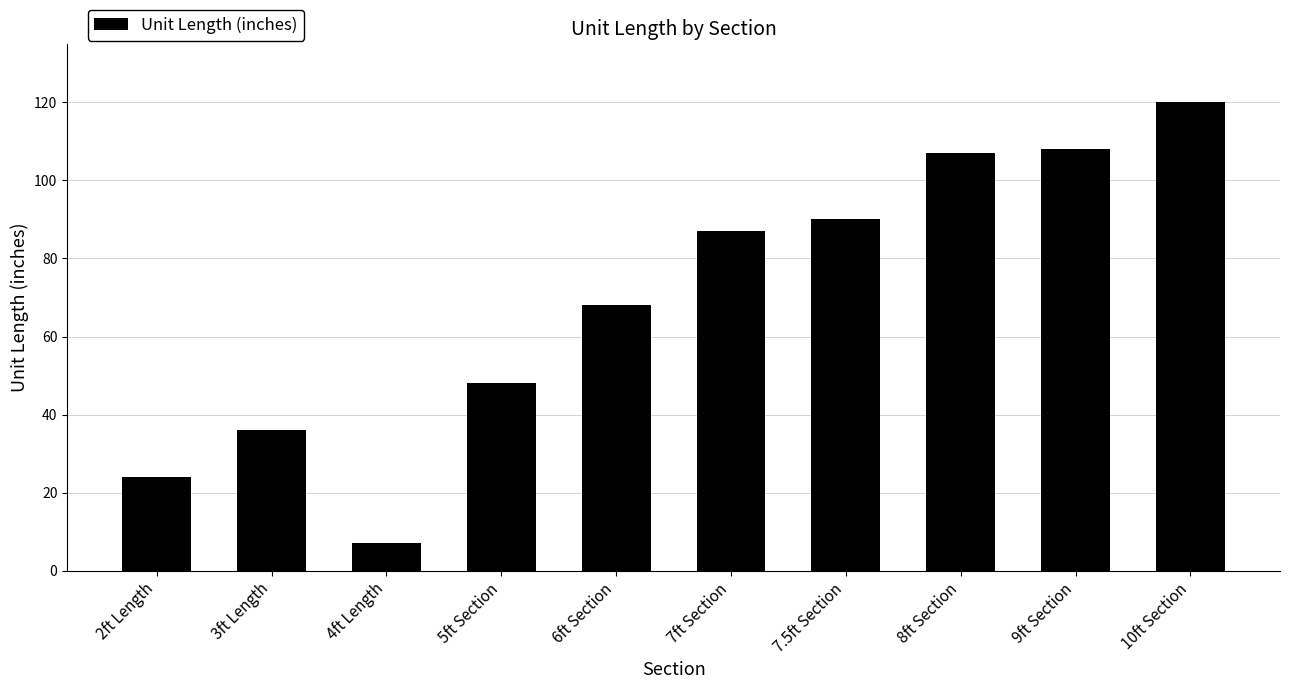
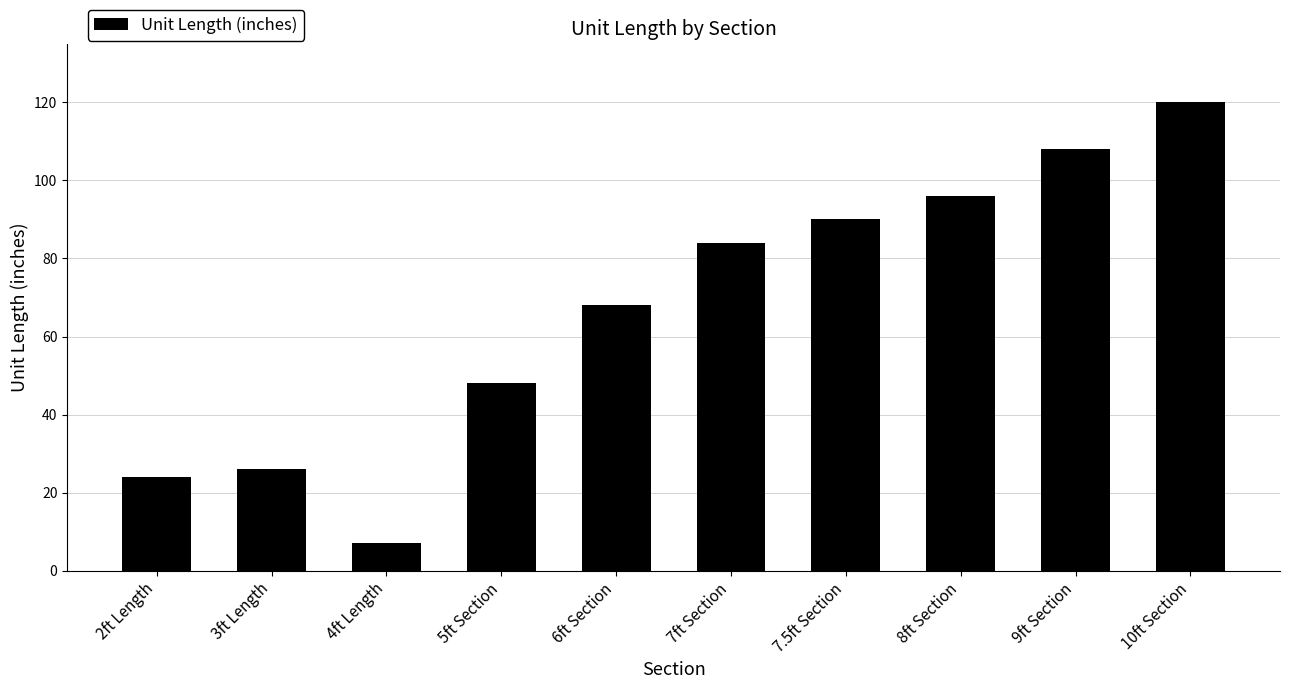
3ft Length: 36 -> 26
7ft Section: 87 -> 84
8ft Section: 107 -> 96
